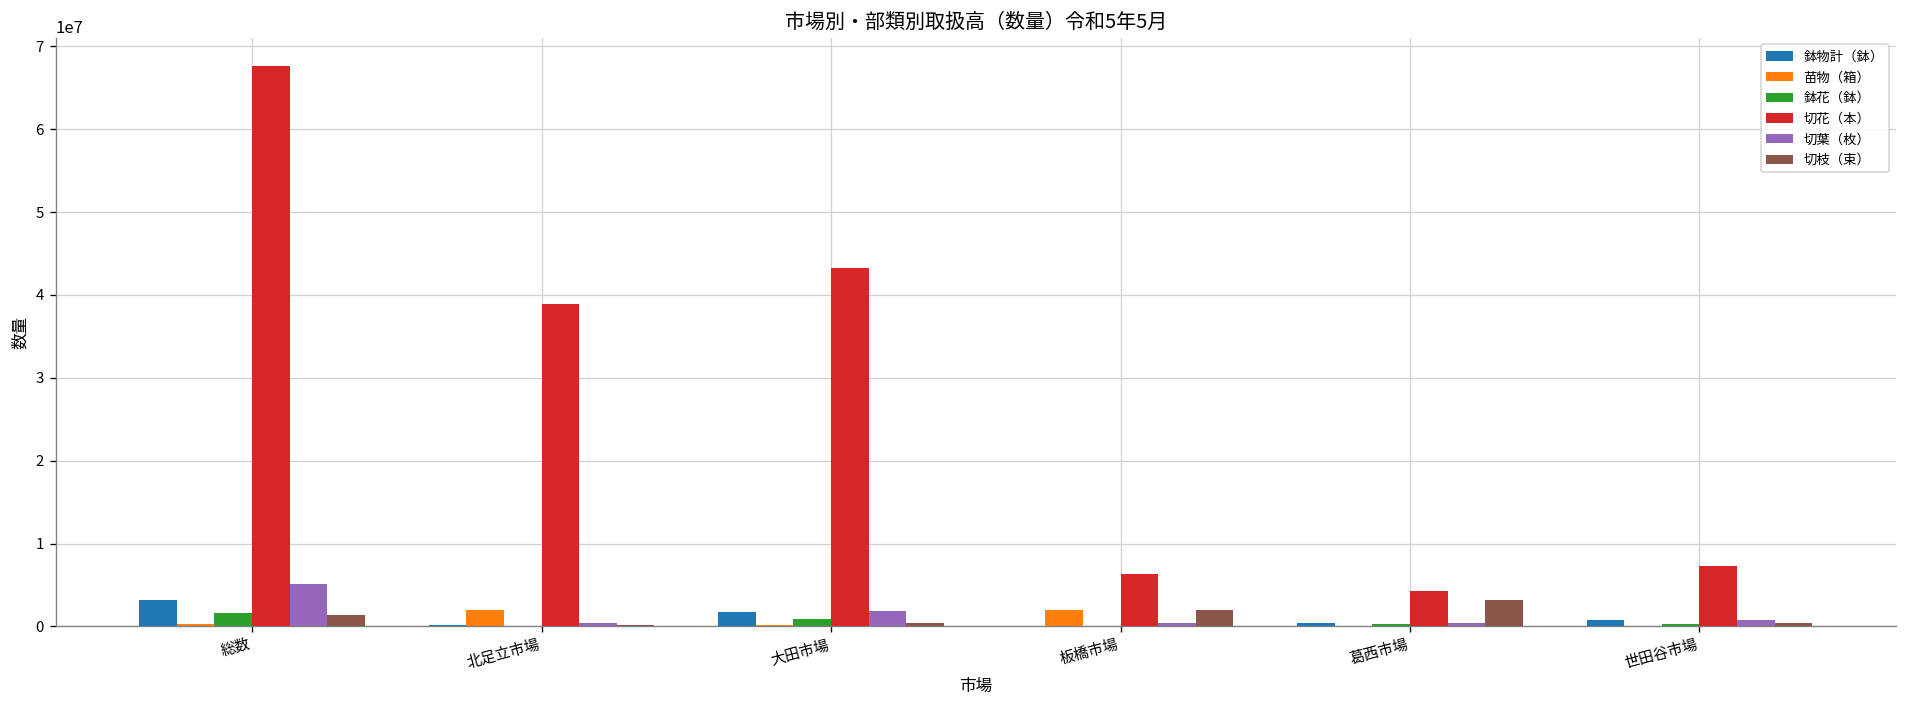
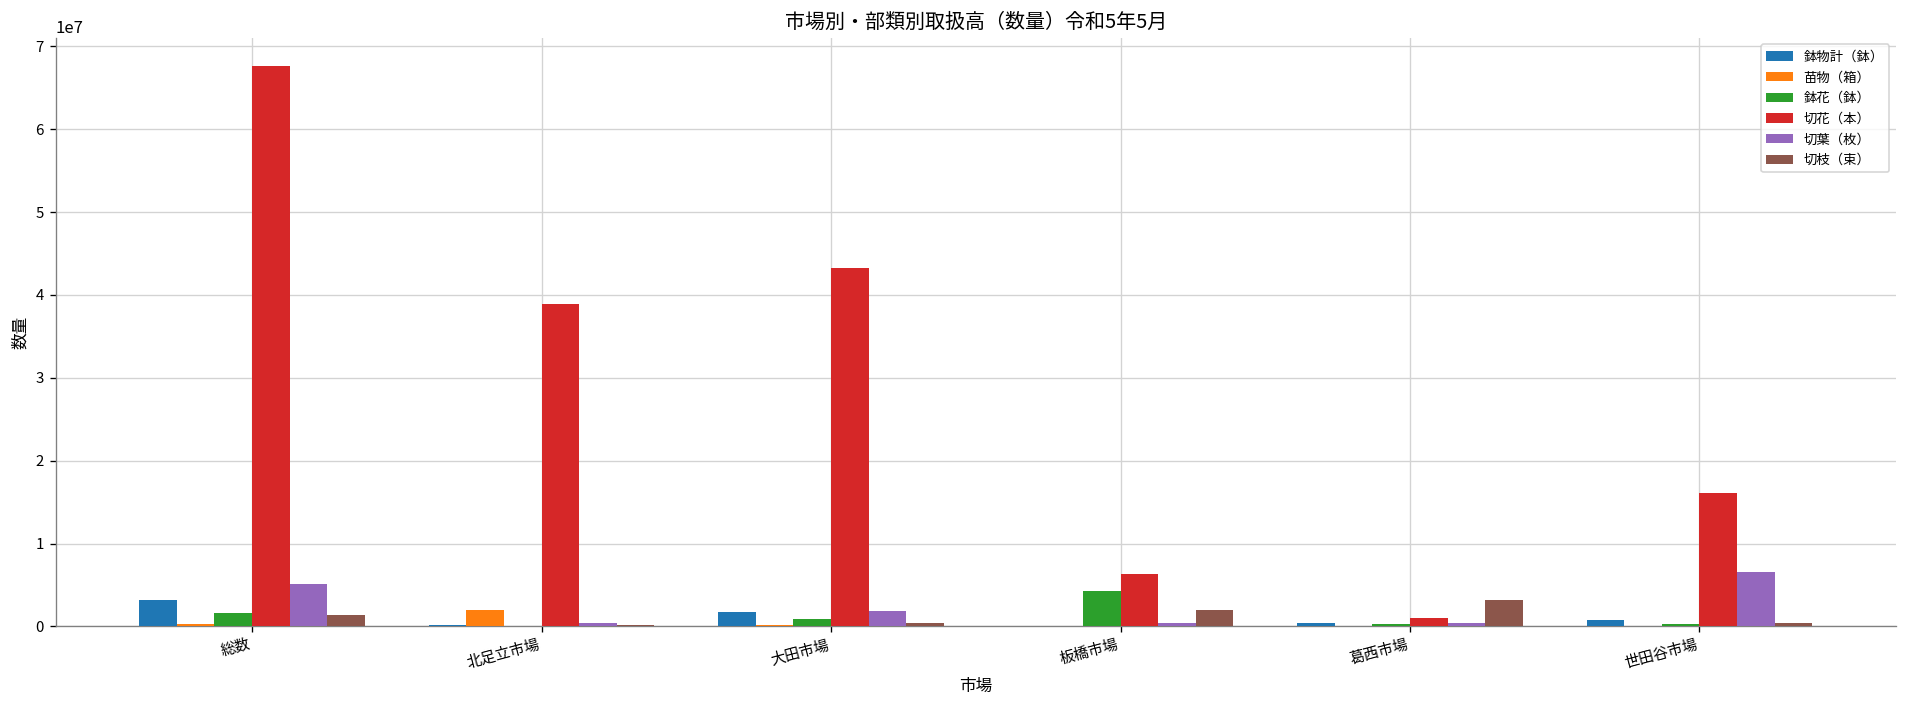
苗物（箱）, 板橋市場: 2000000 -> 0
鉢花（鉢）, 板橋市場: 0 -> 4000000
切花（本）, 葛西市場: 4000000 -> 1000000
切花（本）, 世田谷市場: 7000000 -> 16000000
切葉（枚）, 世田谷市場: 1000000 -> 7000000
